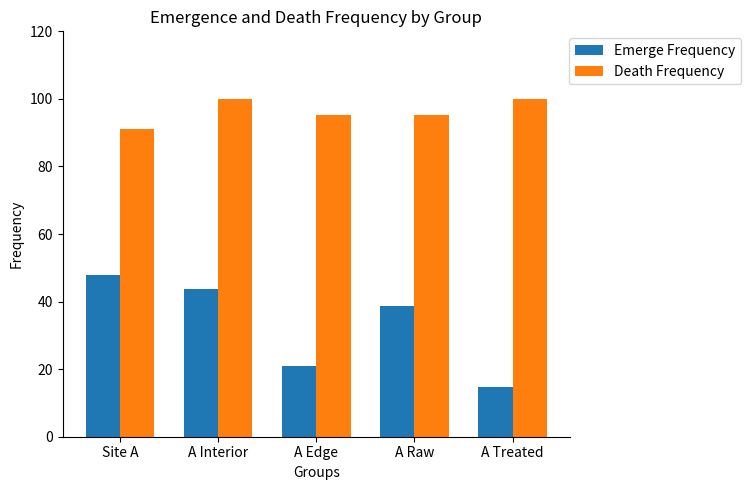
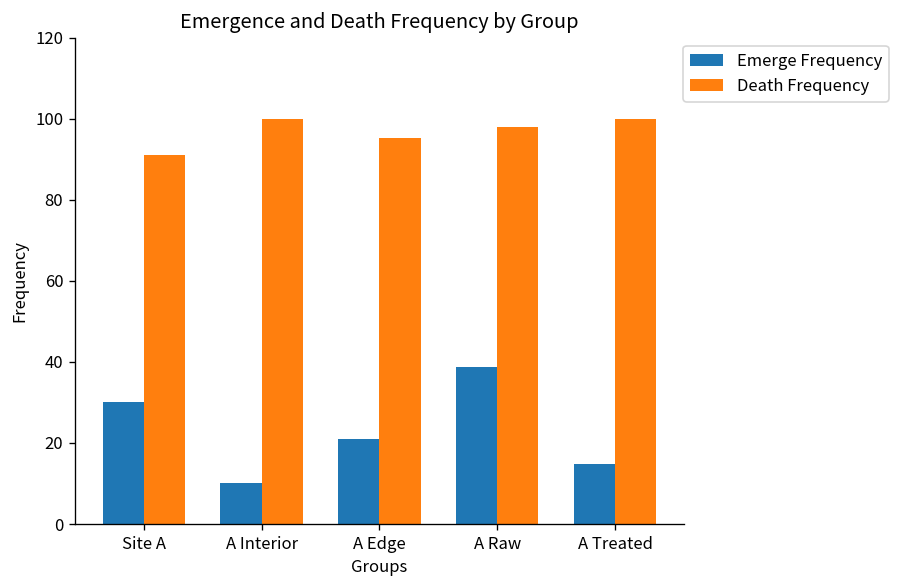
Emerge Frequency, Site A: 48 -> 30
Emerge Frequency, A Interior: 44 -> 10
Death Frequency, A Raw: 95 -> 98
